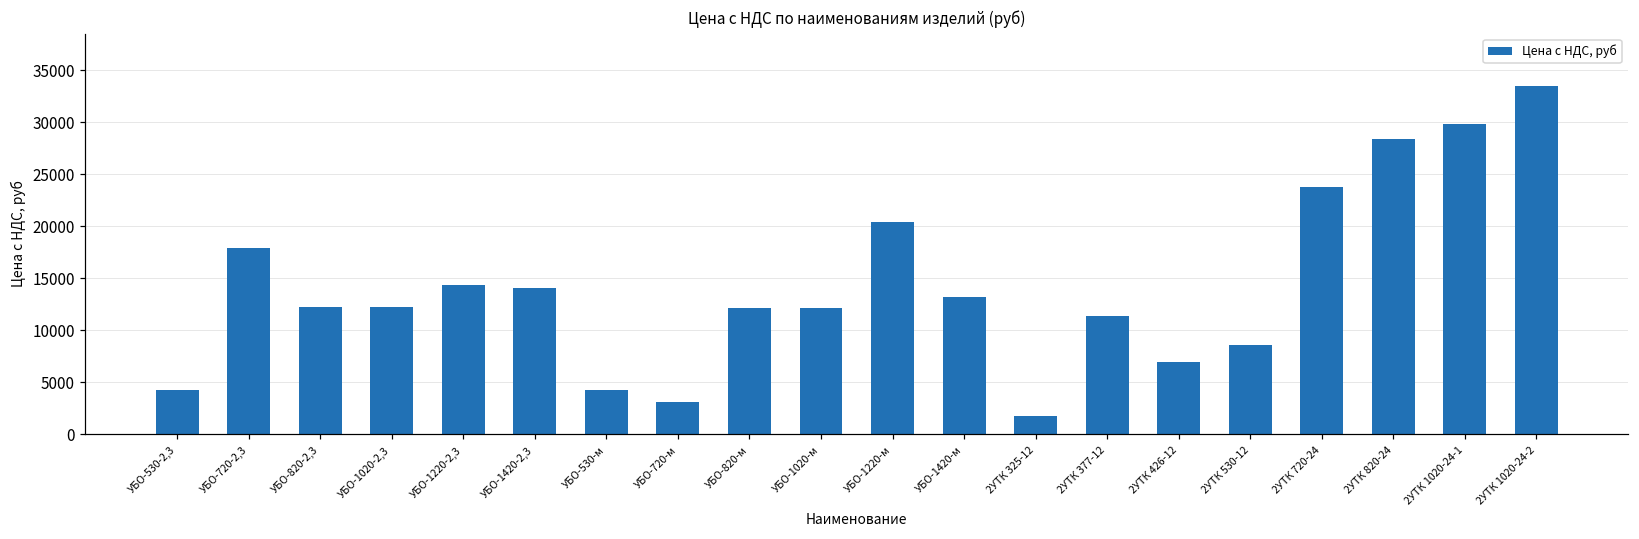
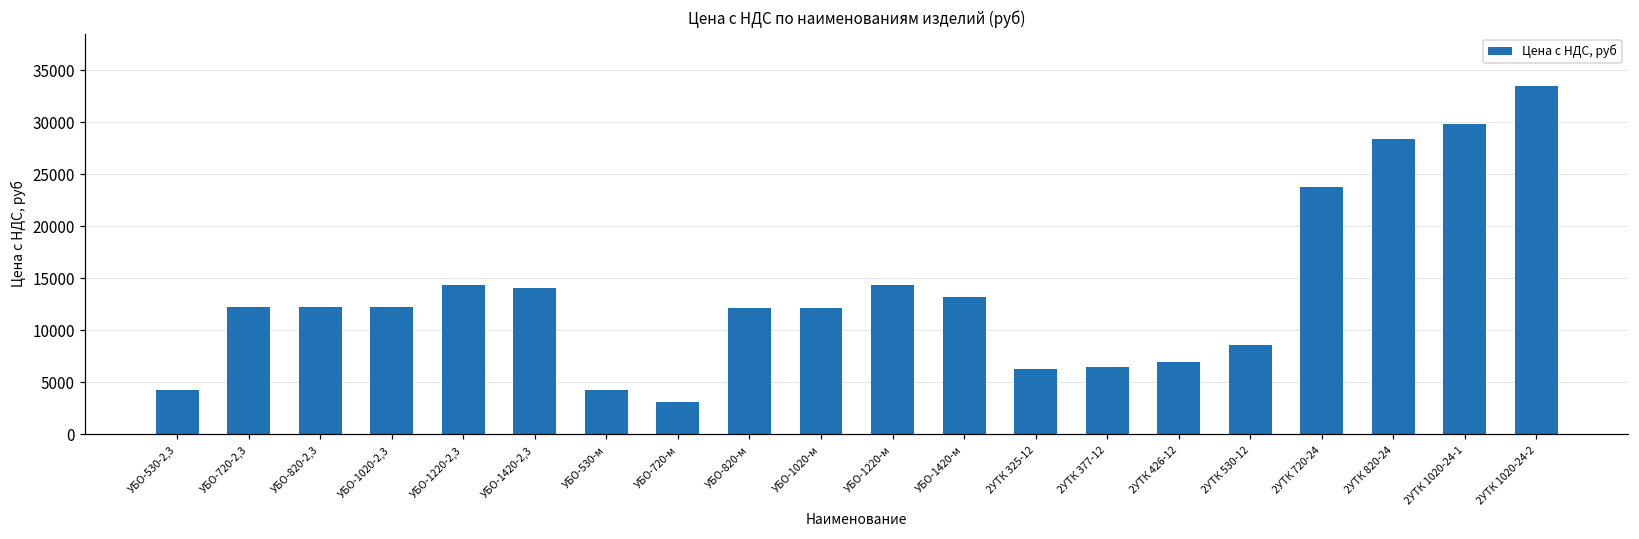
УБО-720-2,3: 18000 -> 12000
УБО-1220-м: 20000 -> 14000
2УТК 325-12: 2000 -> 6000
2УТК 377-12: 11000 -> 7000
